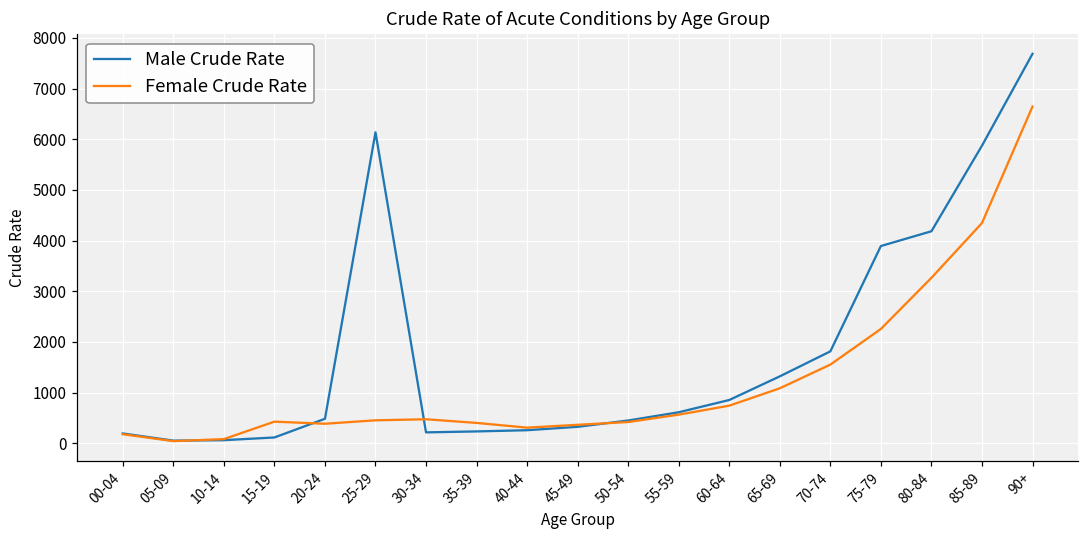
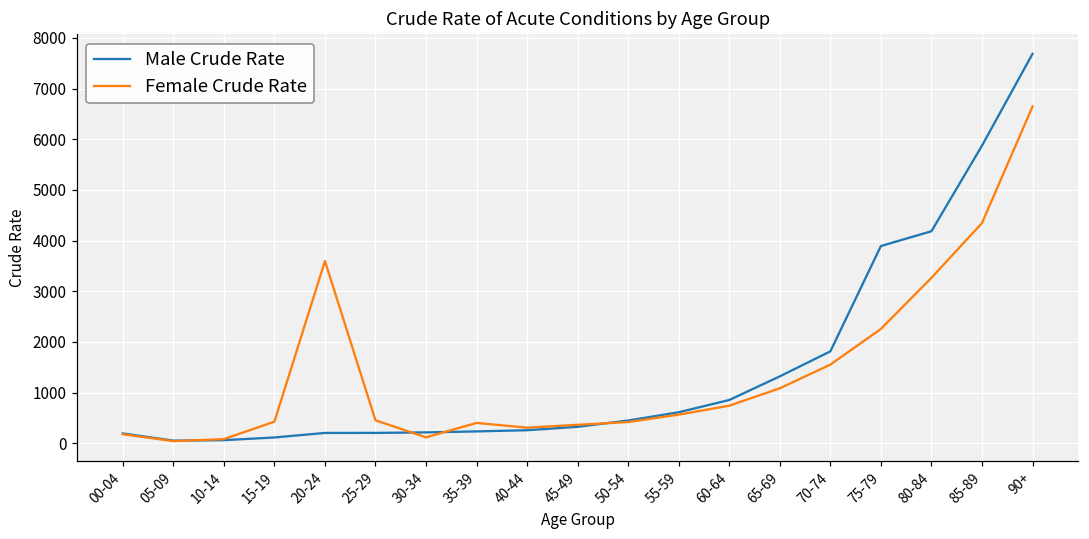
Male Crude Rate, 20-24: 500 -> 200
Female Crude Rate, 20-24: 400 -> 3600
Male Crude Rate, 25-29: 6100 -> 200
Female Crude Rate, 30-34: 500 -> 100
